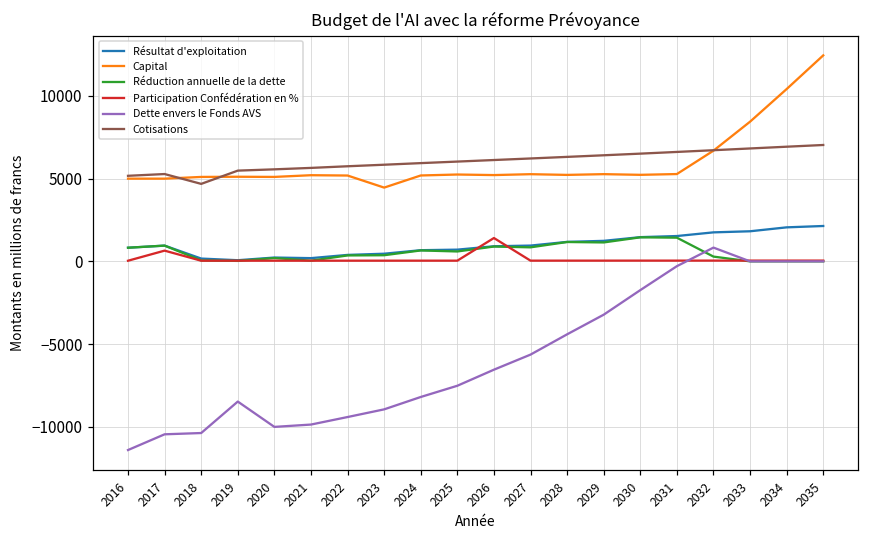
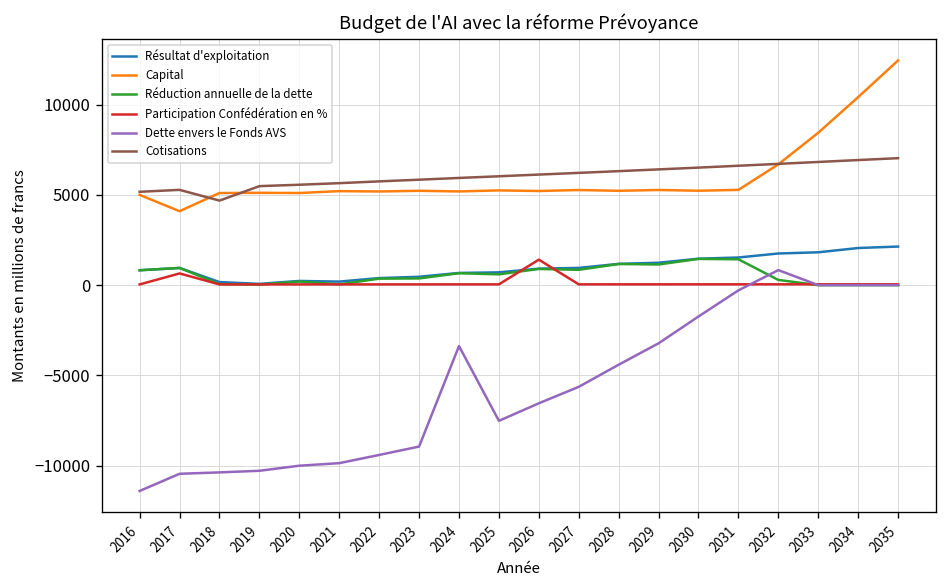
Capital, 2017: 5000 -> 4100
Dette envers le Fonds AVS, 2019: -8500 -> -10300
Capital, 2023: 4500 -> 5200
Dette envers le Fonds AVS, 2024: -8200 -> -3400
